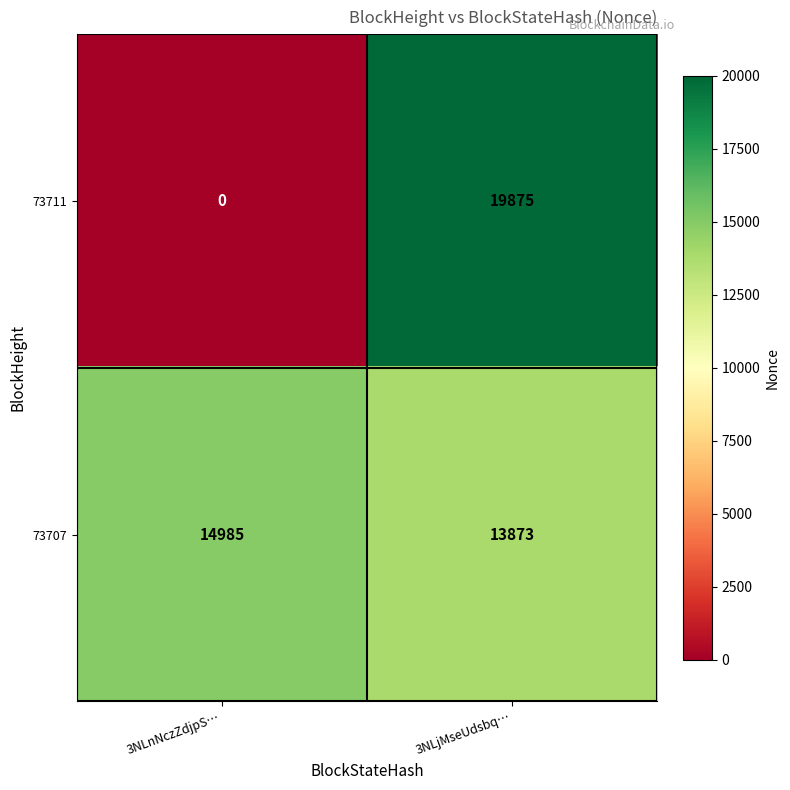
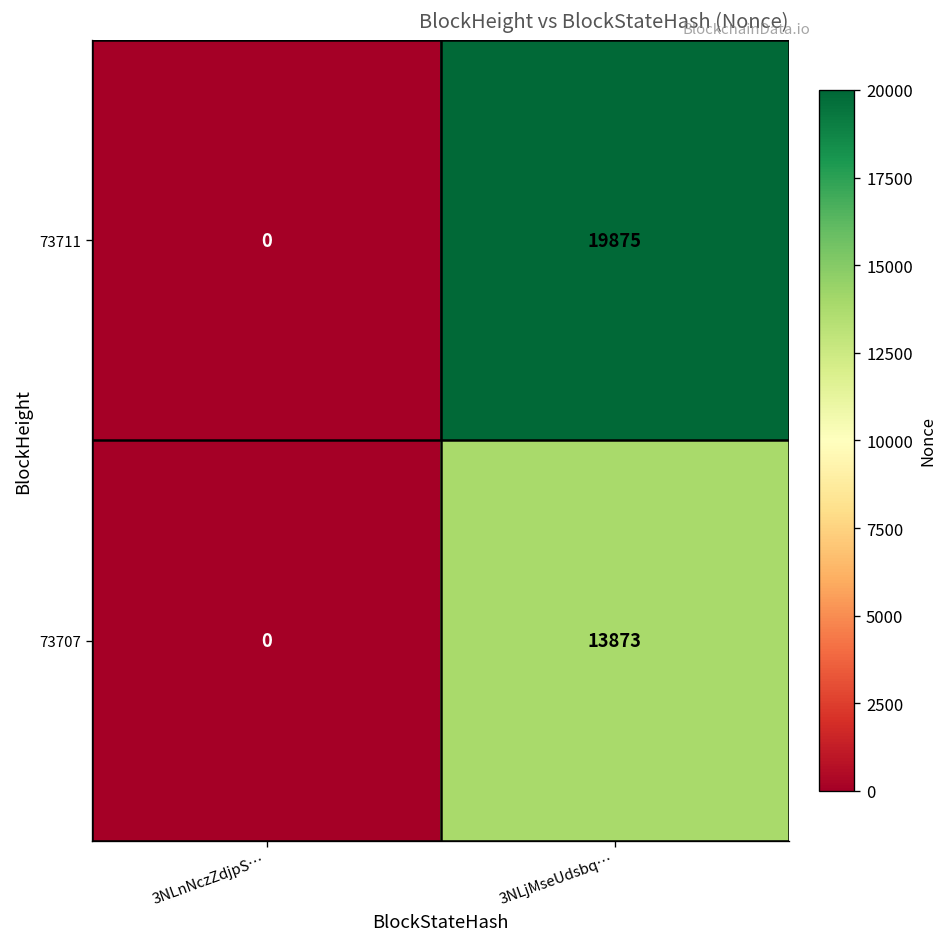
73707, 3NLnNczZdjpS…: 14985 -> 0
